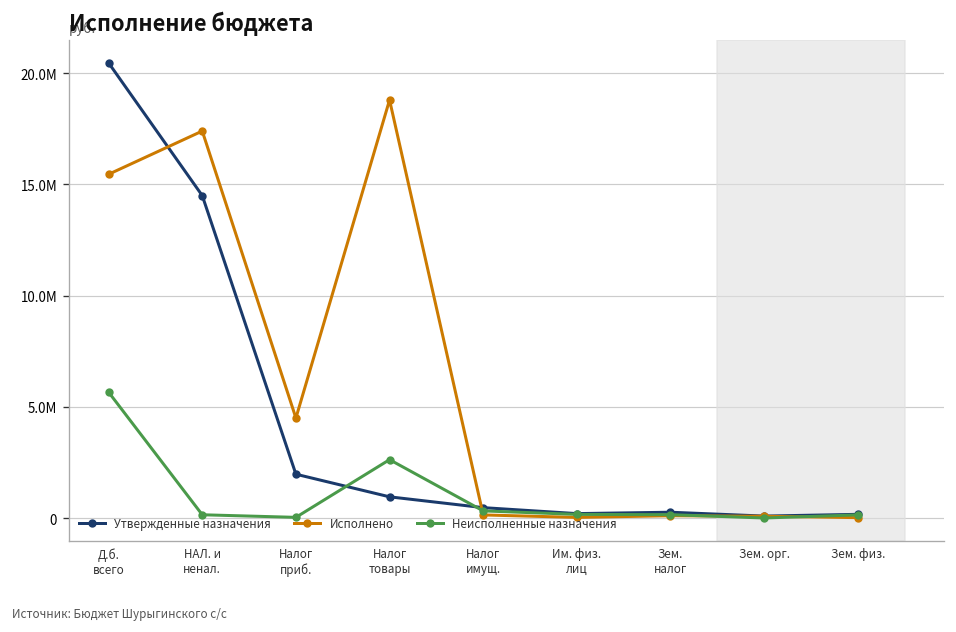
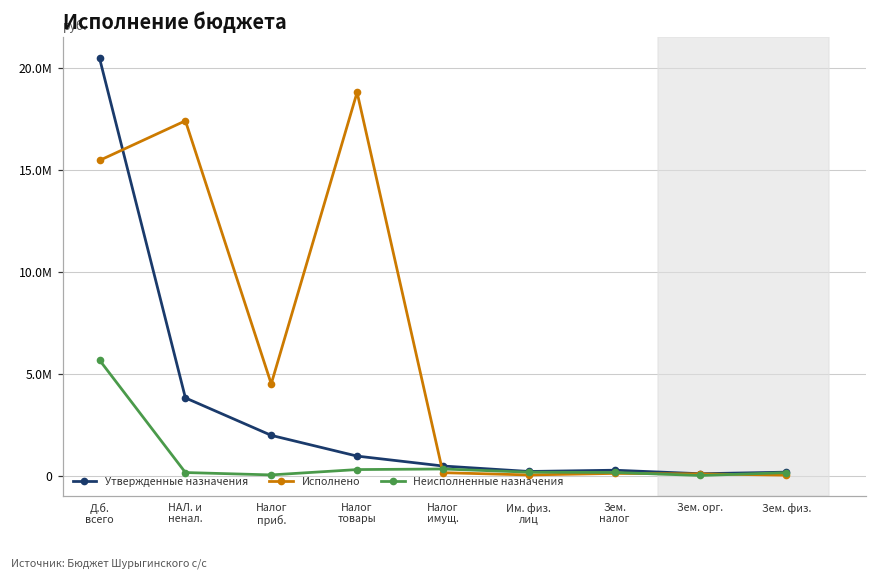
Утвержденные назначения, НАЛ. и ненал.: 14.5М -> 3.8М
Неисполненные назначения, Налог товары: 2.6М -> 0.3М
